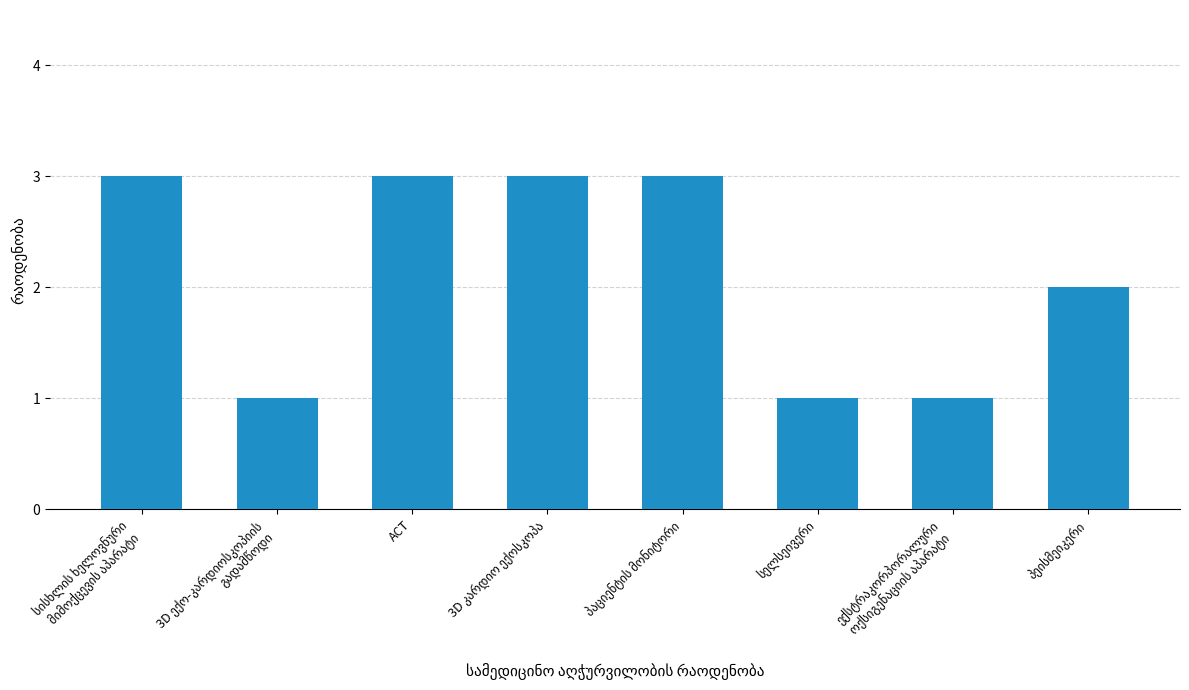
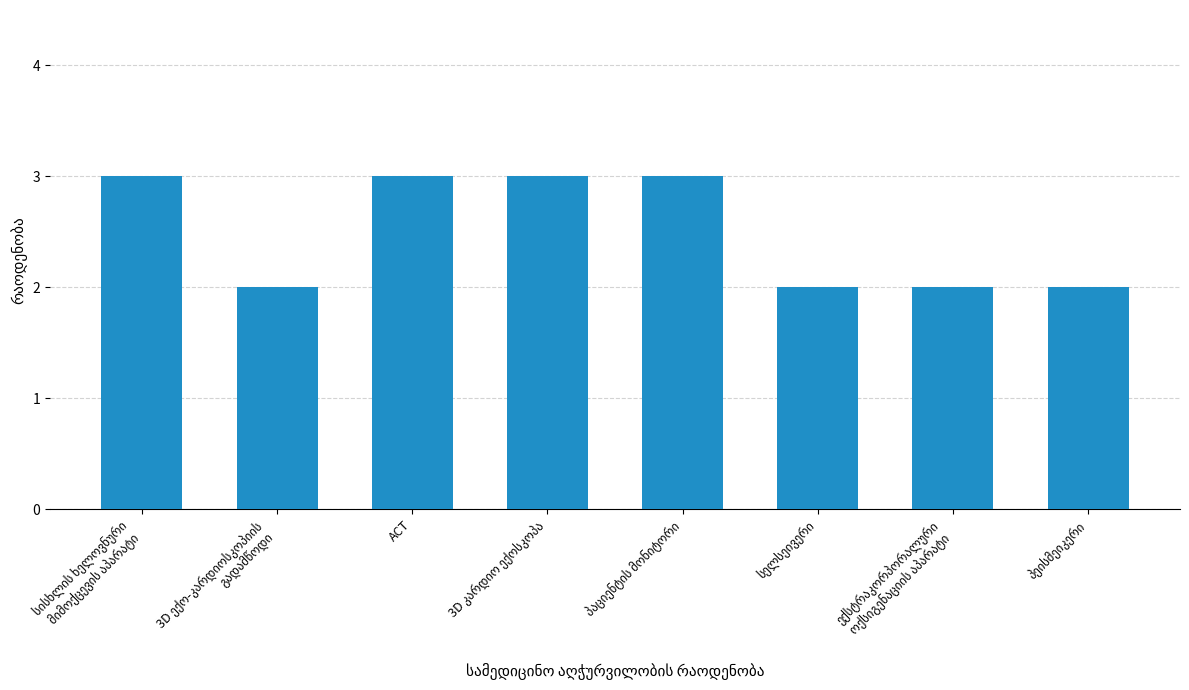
3D ექო-კარდიოსკოპიის გადამწოდი: 1 -> 2
სელსეივერი: 1 -> 2
ექსტრაკორპორალური ოქსიგენაციის აპარატი: 1 -> 2
